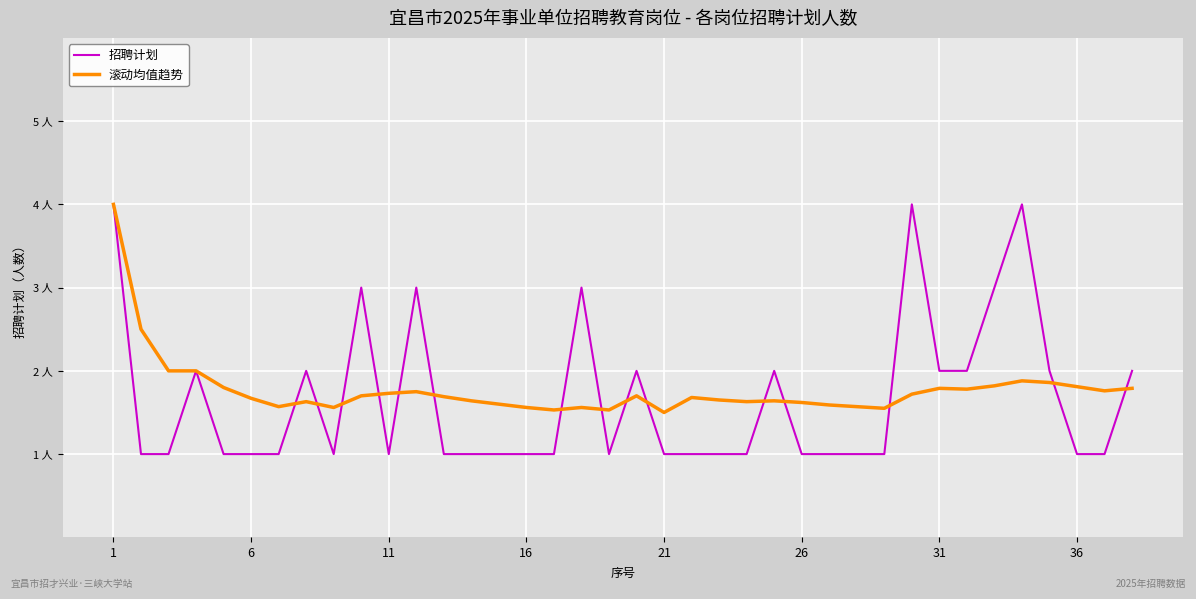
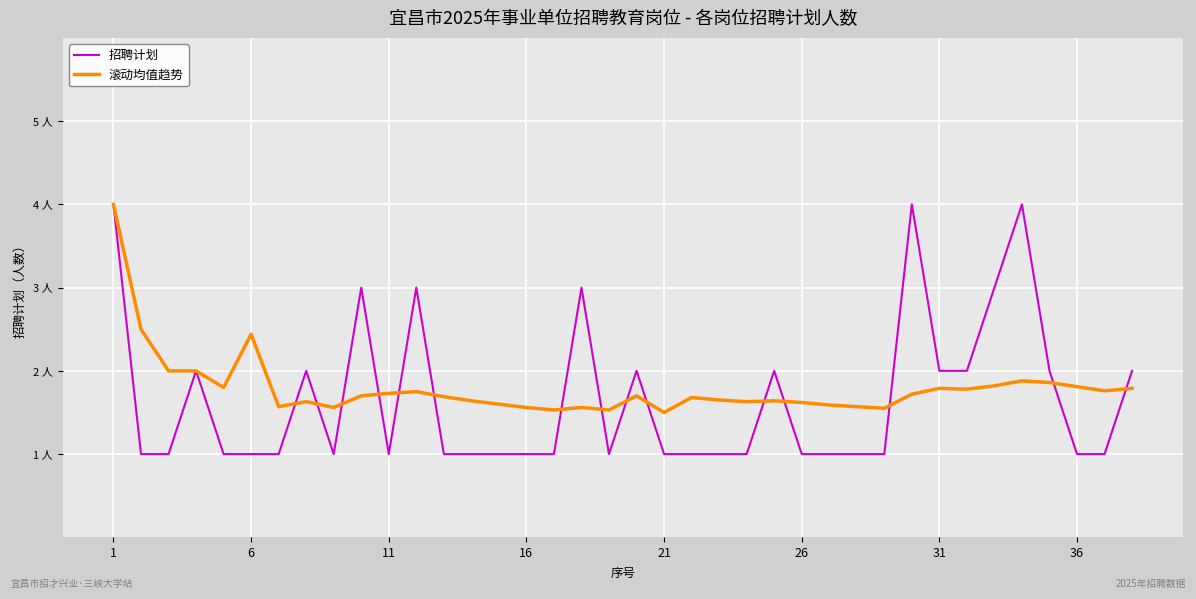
滚动均值趋势, 6: 1.7 人 -> 2.4 人
